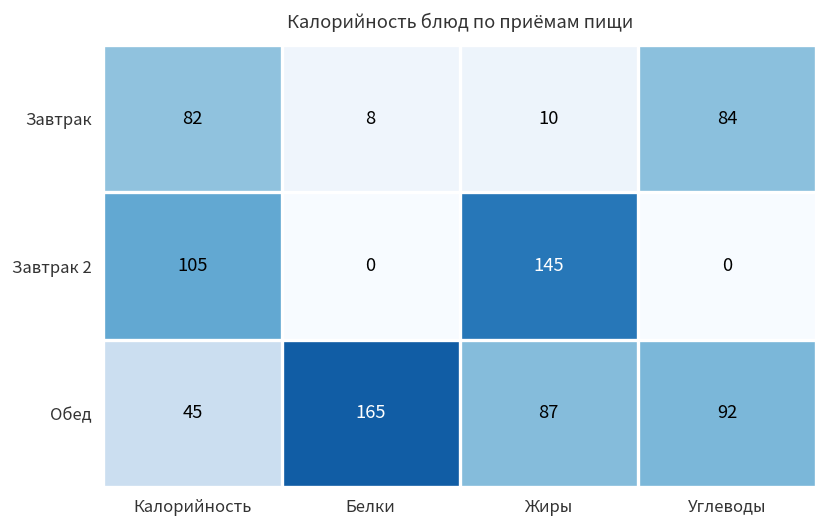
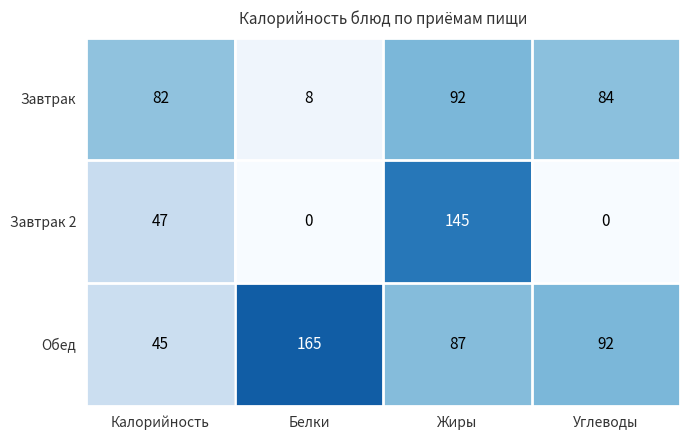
Завтрак, Жиры: 10 -> 92
Завтрак 2, Калорийность: 105 -> 47
